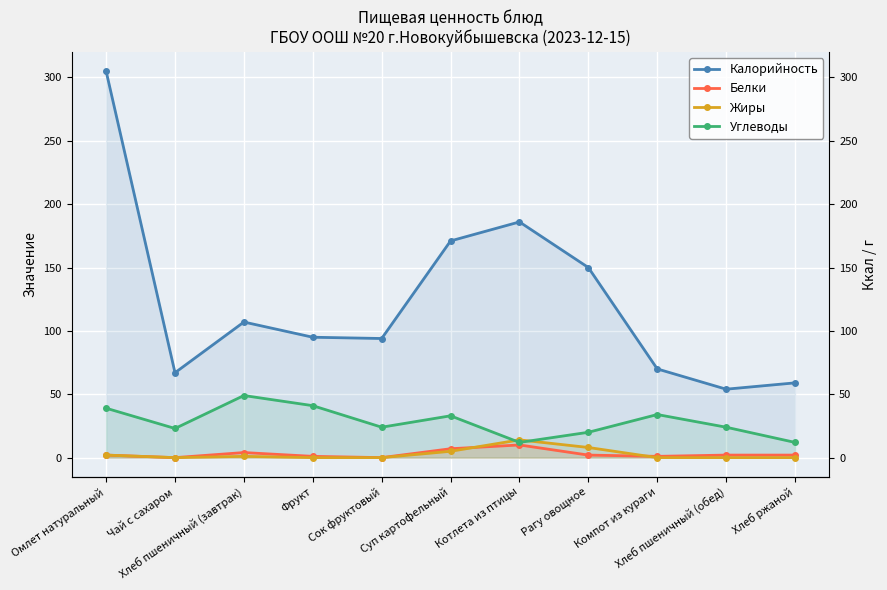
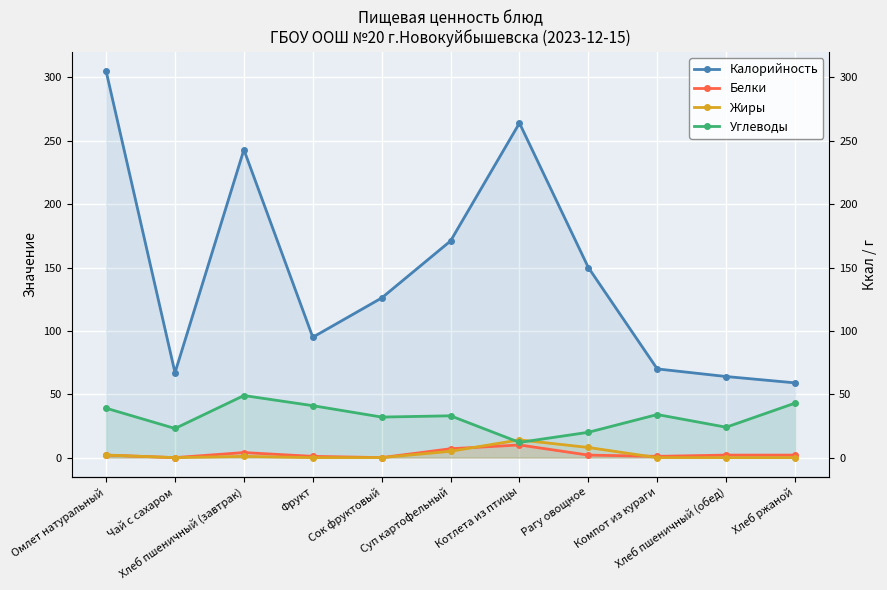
Калорийность, Хлеб пшеничный (завтрак): 107 -> 243
Калорийность, Сок фруктовый: 94 -> 126
Углеводы, Сок фруктовый: 24 -> 32
Калорийность, Котлета из птицы: 186 -> 264
Калорийность, Хлеб пшеничный (обед): 54 -> 64
Углеводы, Хлеб ржаной: 12 -> 43
